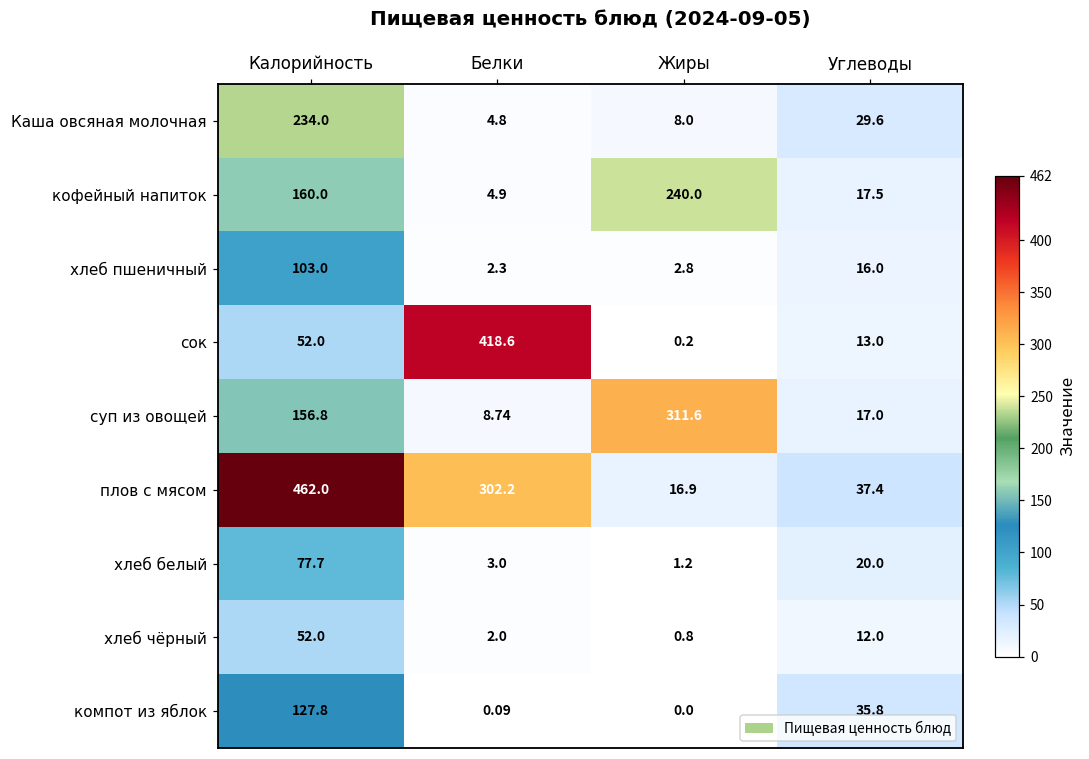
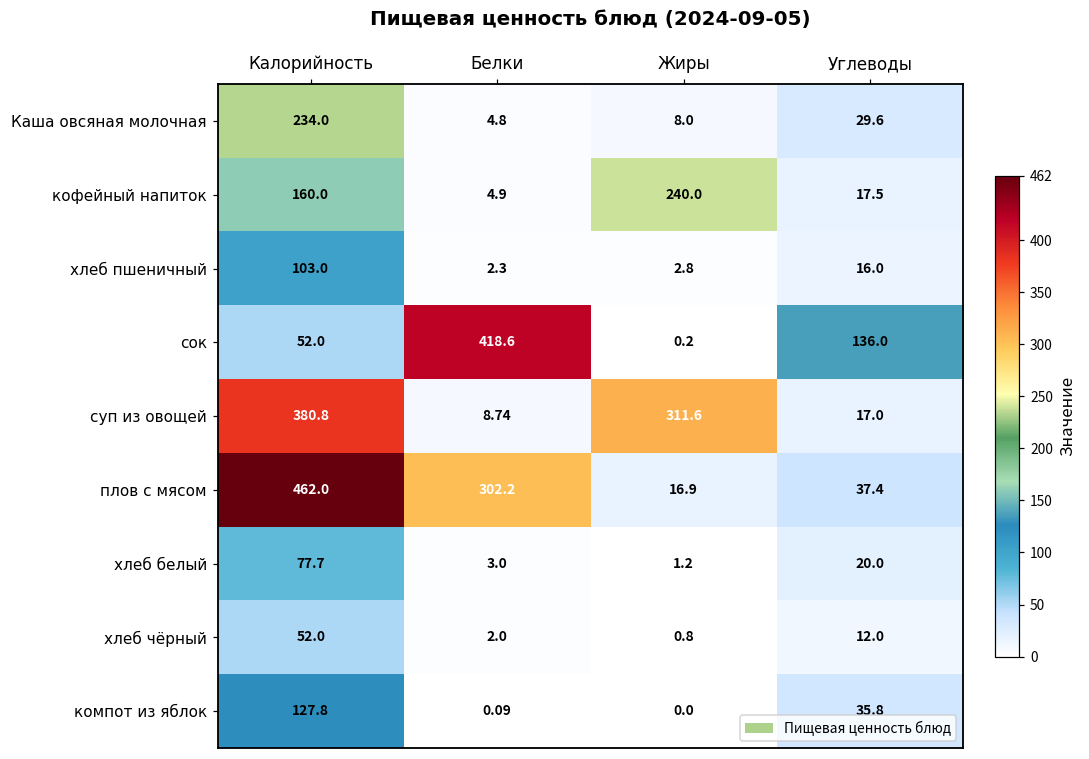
сок, Углеводы: 13.0 -> 136.0
суп из овощей, Калорийность: 156.8 -> 380.8
